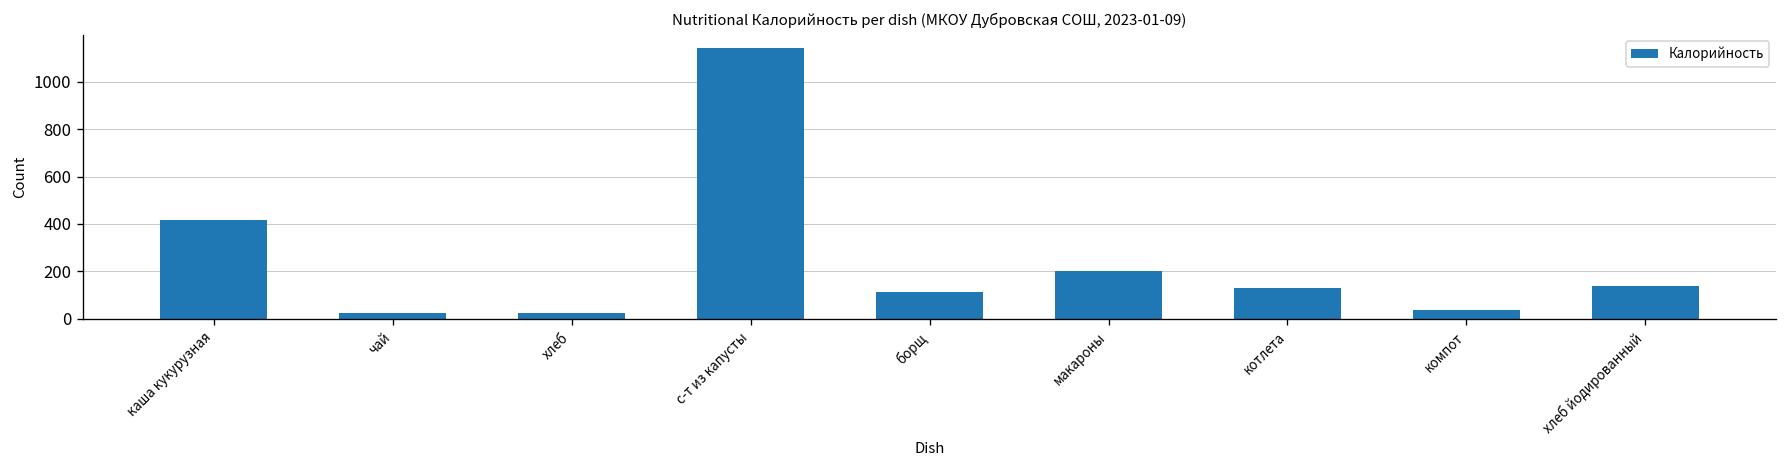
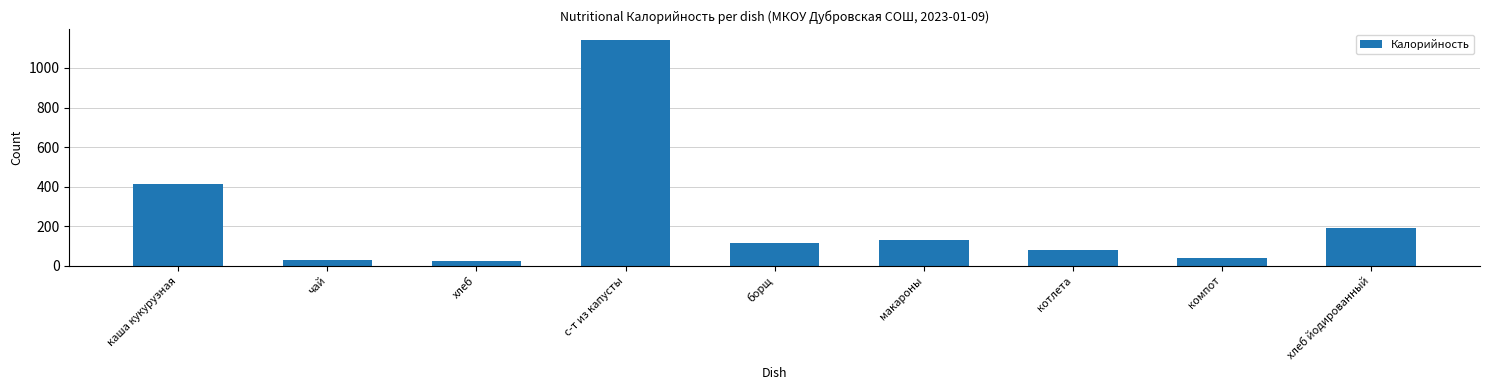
макароны: 200 -> 130
котлета: 130 -> 80
хлеб йодированный: 140 -> 190
